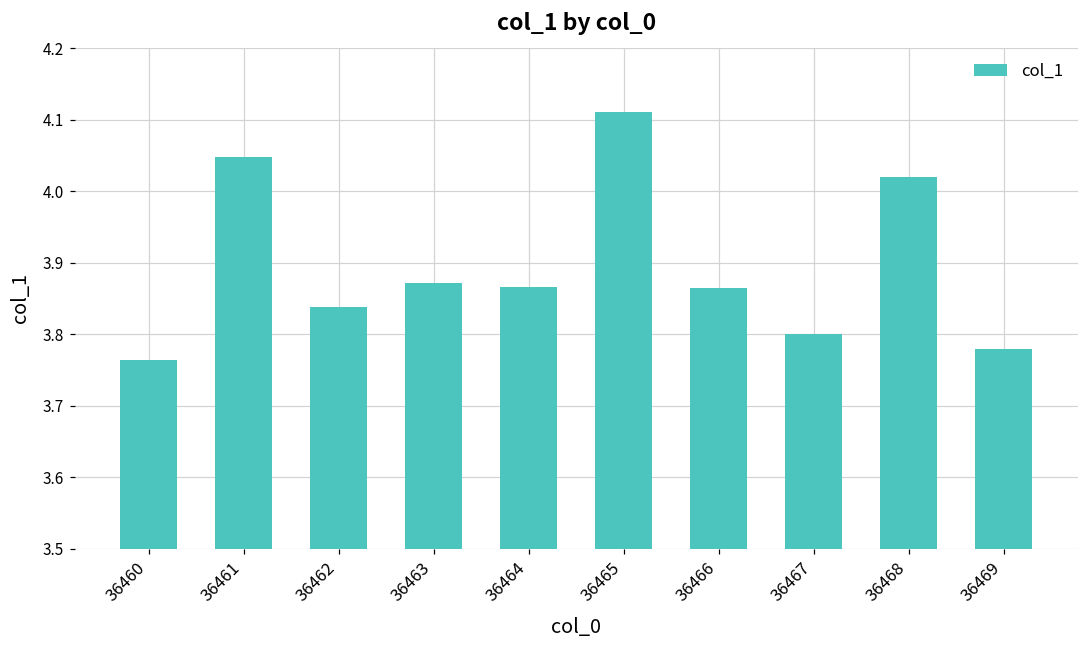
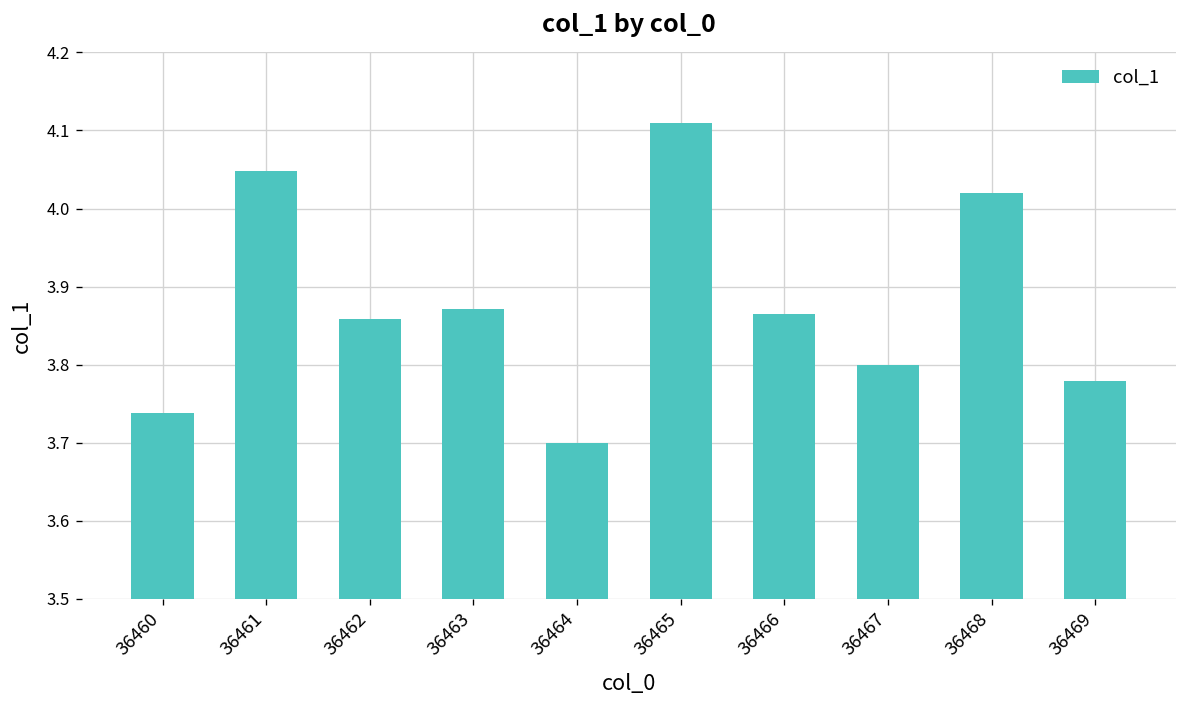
36460: 3.76 -> 3.74
36462: 3.84 -> 3.86
36464: 3.87 -> 3.70
